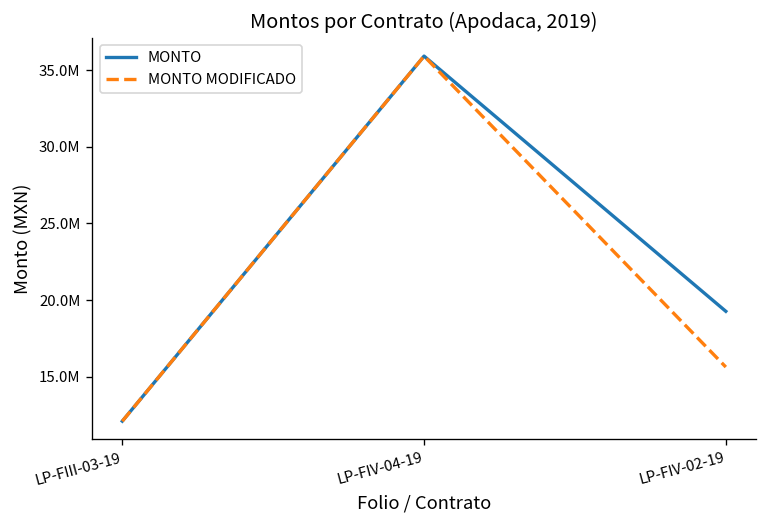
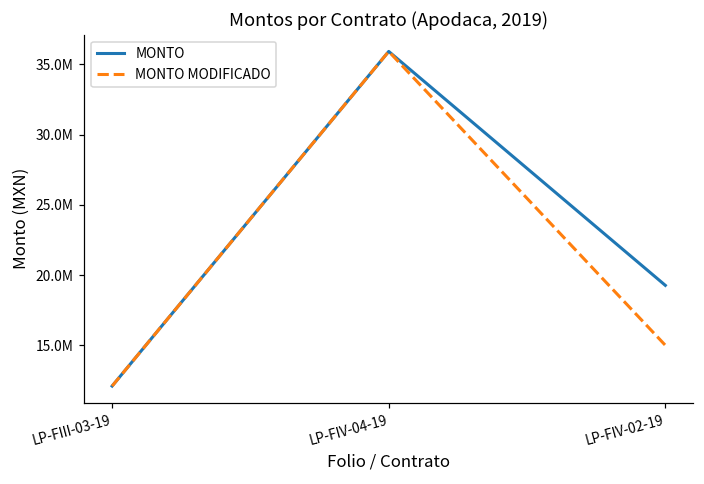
MONTO MODIFICADO, LP-FIV-02-19: 15600000 -> 15000000
